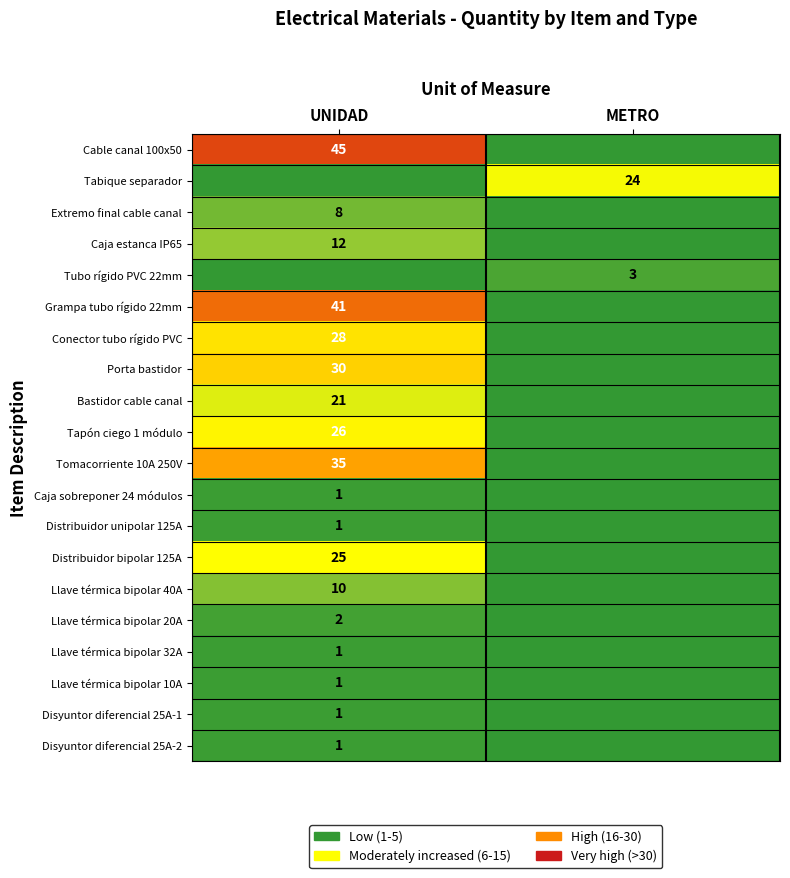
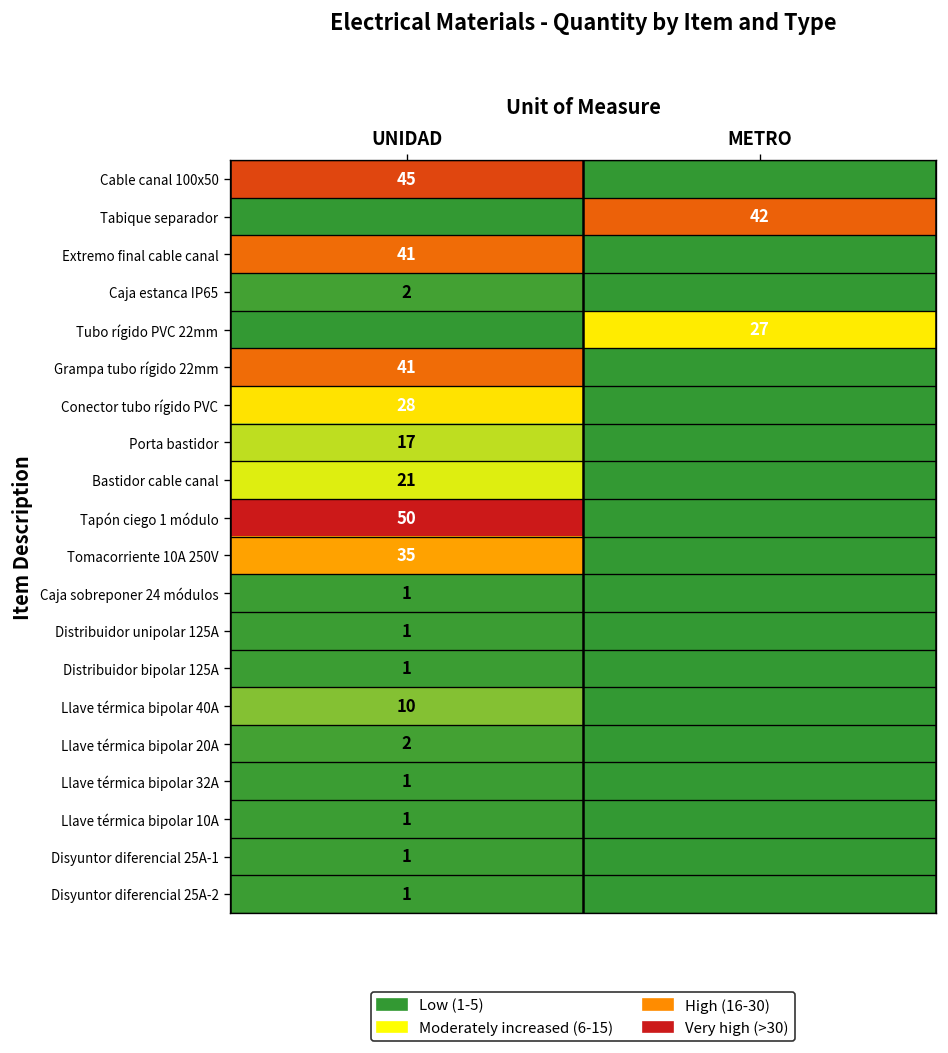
Tabique separador, METRO: 24 -> 42
Extremo final cable canal, UNIDAD: 8 -> 41
Caja estanca IP65, UNIDAD: 12 -> 2
Tubo rígido PVC 22mm, METRO: 3 -> 27
Porta bastidor, UNIDAD: 30 -> 17
Tapón ciego 1 módulo, UNIDAD: 26 -> 50
Distribuidor bipolar 125A, UNIDAD: 25 -> 1
